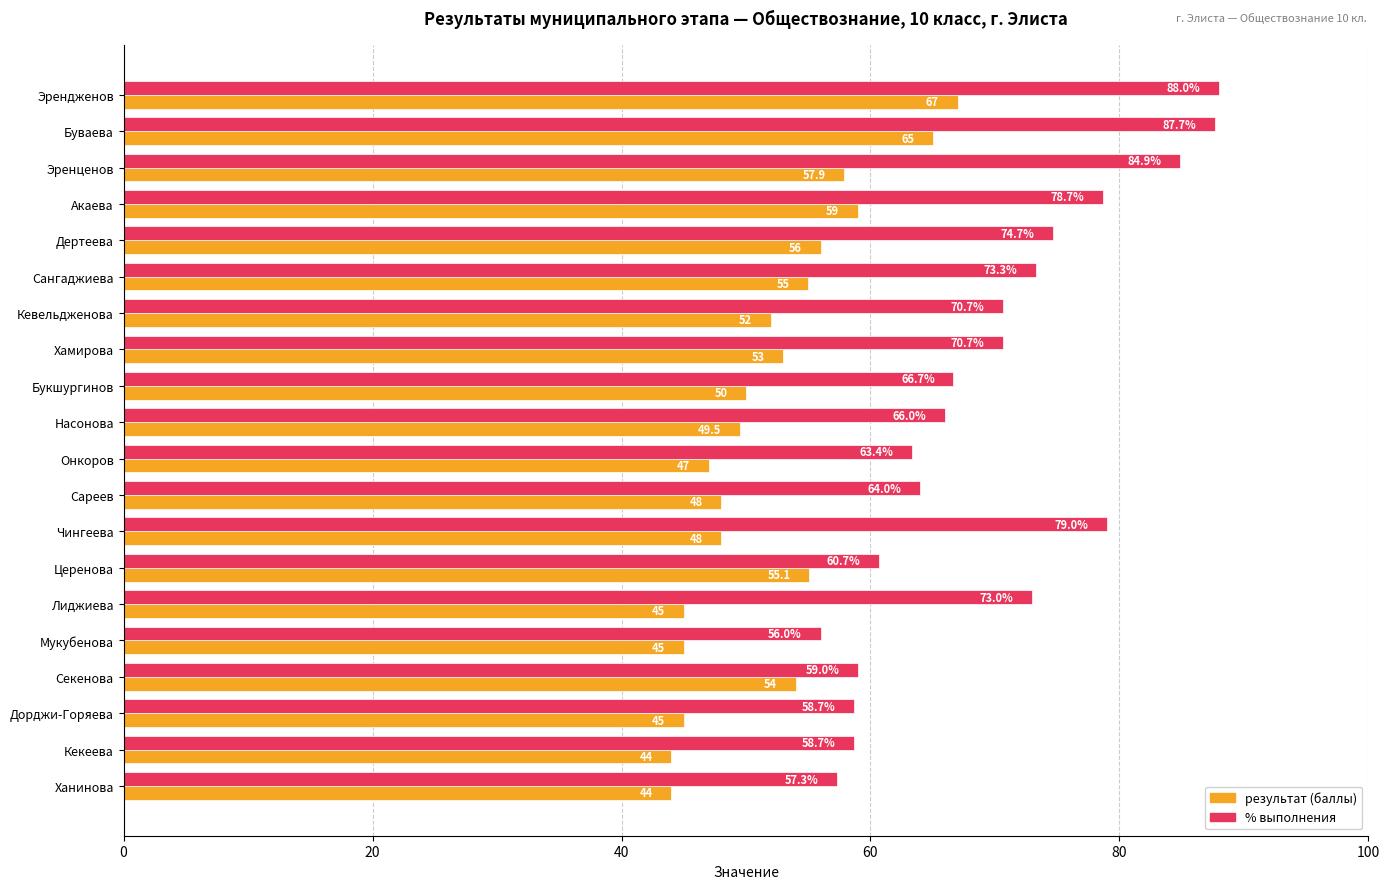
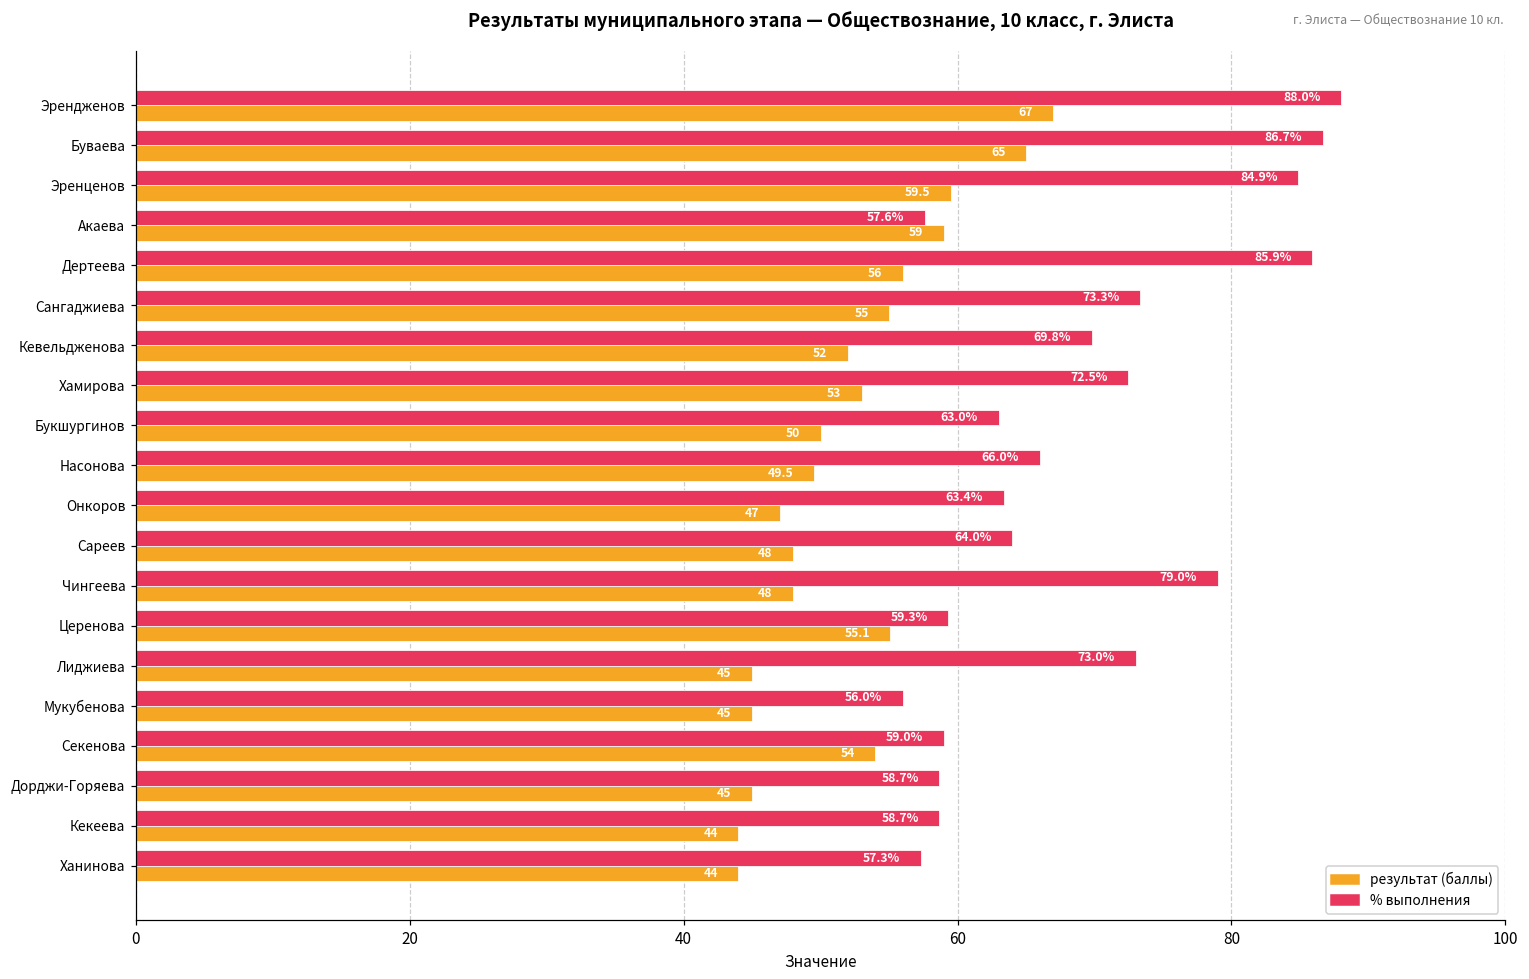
% выполнения, Буваева: 87.7% -> 86.7%
результат (баллы), Эренценов: 57.9 -> 59.5
% выполнения, Акаева: 78.7% -> 57.6%
% выполнения, Дертеева: 74.7% -> 85.9%
% выполнения, Кевельдженова: 70.7% -> 69.8%
% выполнения, Хамирова: 70.7% -> 72.5%
% выполнения, Букшургинов: 66.7% -> 63.0%
% выполнения, Церенова: 60.7% -> 59.3%
